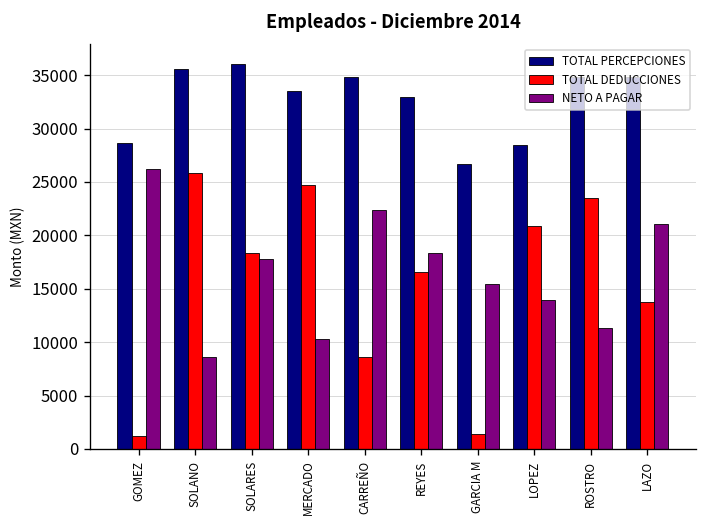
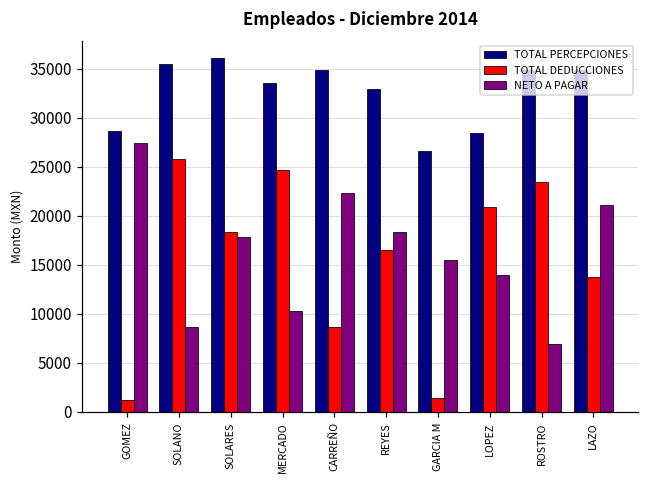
NETO A PAGAR, GOMEZ: 26000 -> 27000
NETO A PAGAR, ROSTRO: 11000 -> 7000
